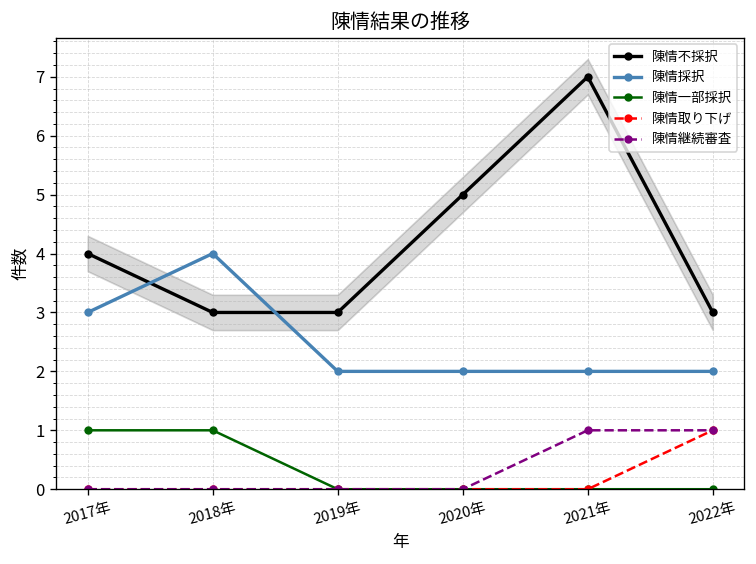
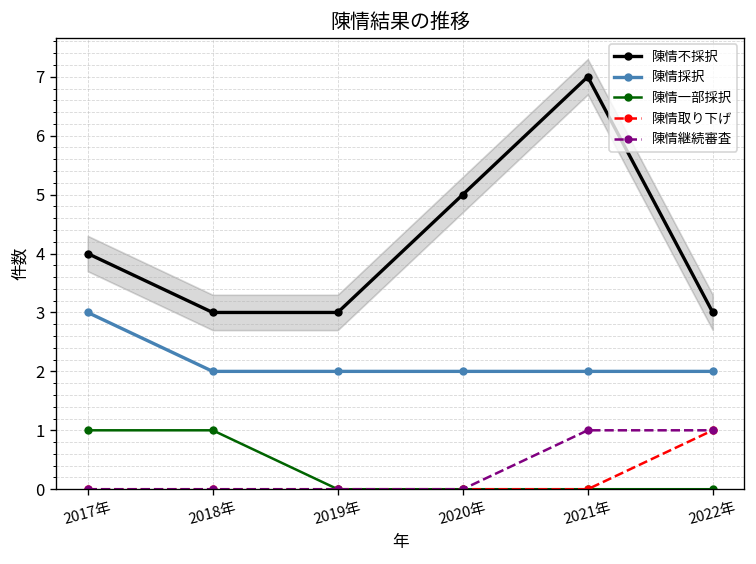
陳情採択, 2018年: 4 -> 2
